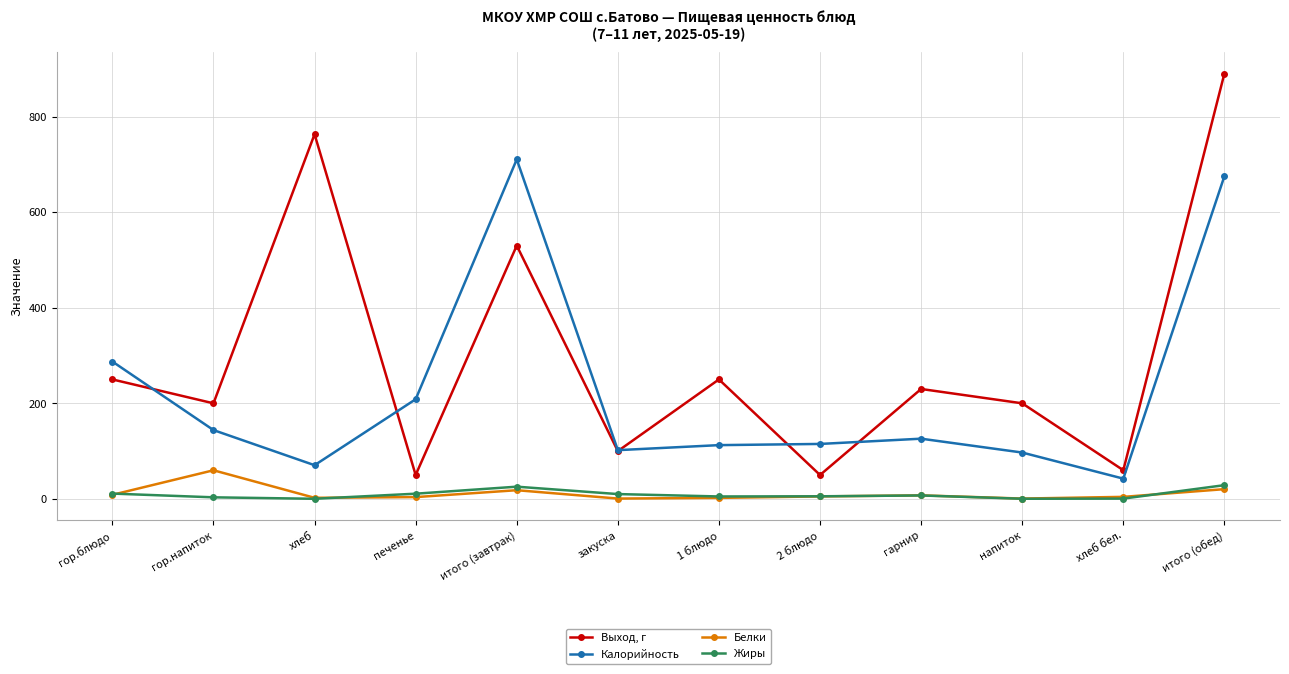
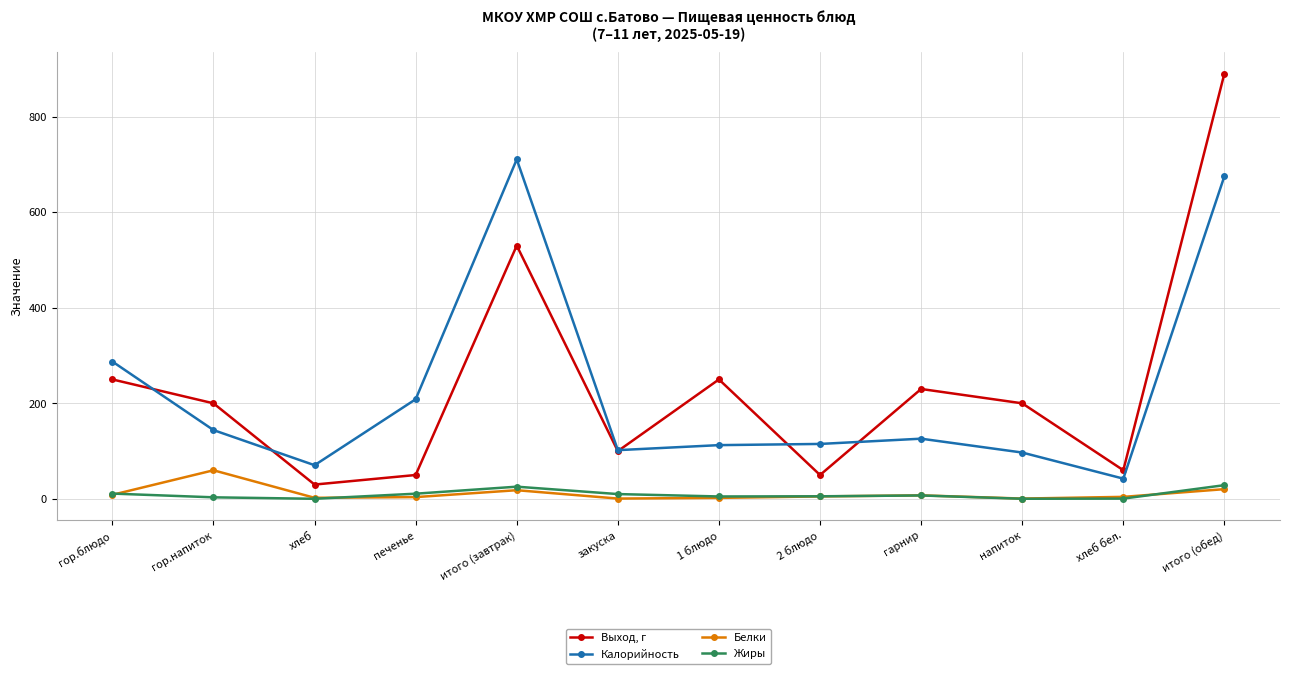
Выход, г, хлеб: 760 -> 30
